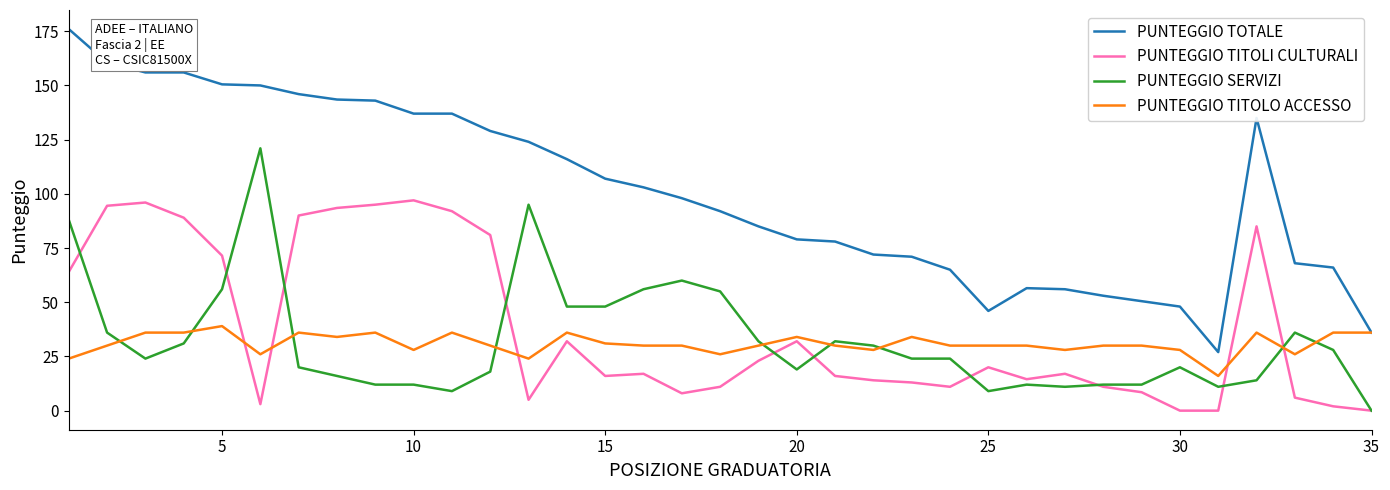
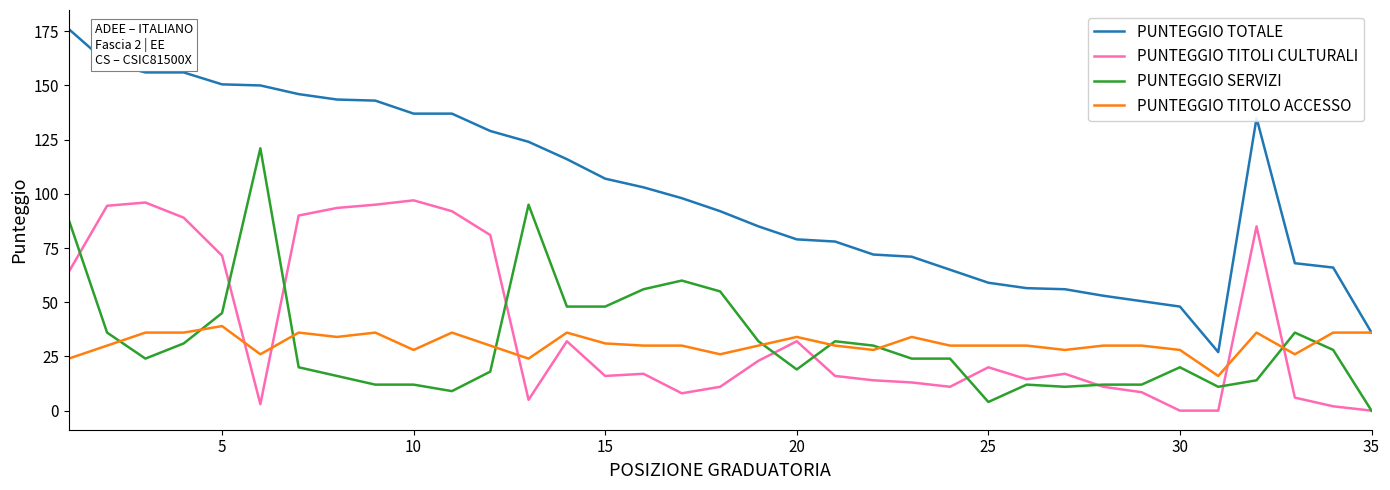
PUNTEGGIO SERVIZI, 5: 56 -> 45
PUNTEGGIO TOTALE, 25: 46 -> 59
PUNTEGGIO SERVIZI, 25: 9 -> 4
